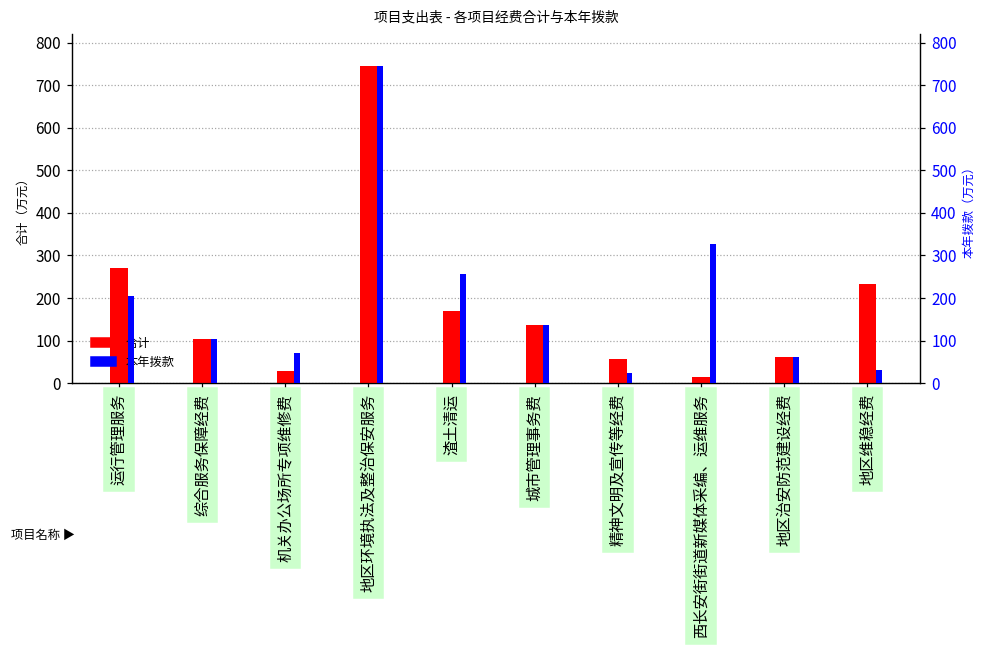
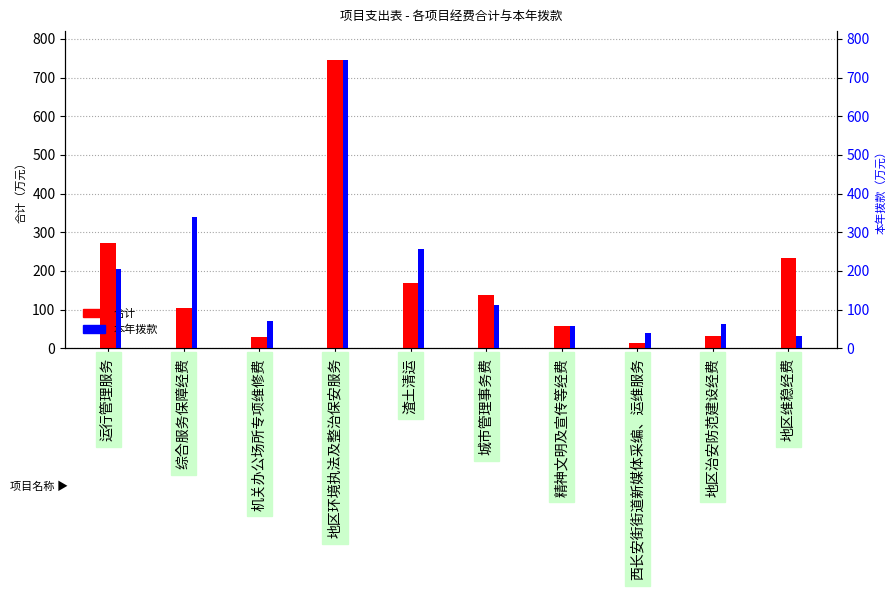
合计, 地区治安防范建设经费: 60 -> 30
本年拨款, 综合服务保障经费: 100 -> 340
本年拨款, 城市管理事务费: 140 -> 110
本年拨款, 精神文明及宣传等经费: 20 -> 60
本年拨款, 西长安街街道新媒体采编、运维服务: 330 -> 40
